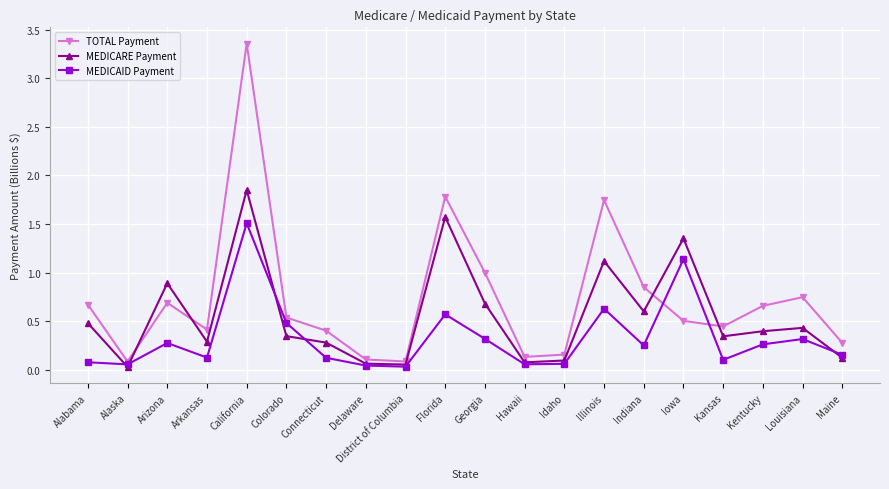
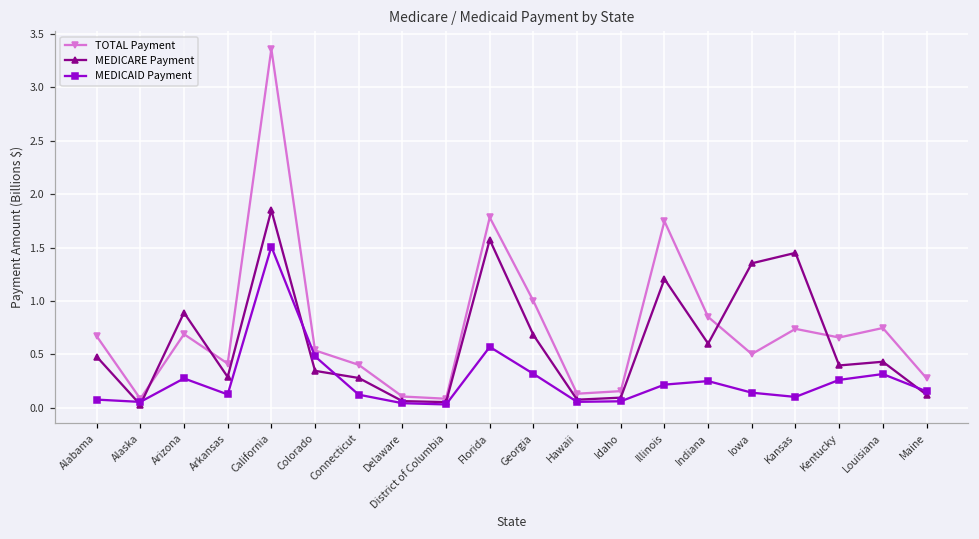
MEDICARE Payment, Illinois: 1.1 -> 1.2
MEDICAID Payment, Illinois: 0.6 -> 0.2
MEDICAID Payment, Iowa: 1.1 -> 0.1
TOTAL Payment, Kansas: 0.4 -> 0.7
MEDICARE Payment, Kansas: 0.3 -> 1.5
